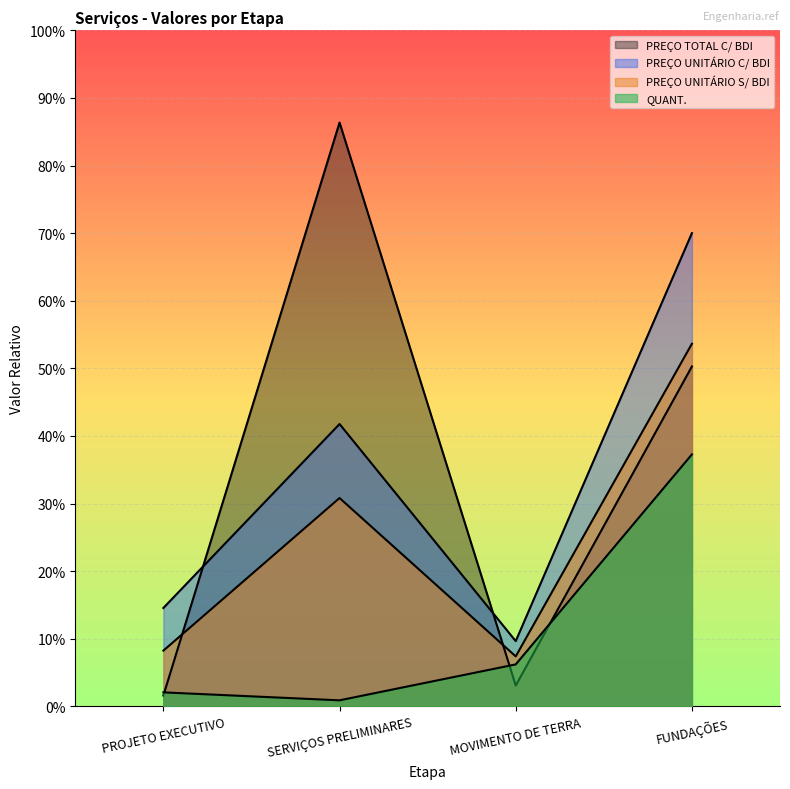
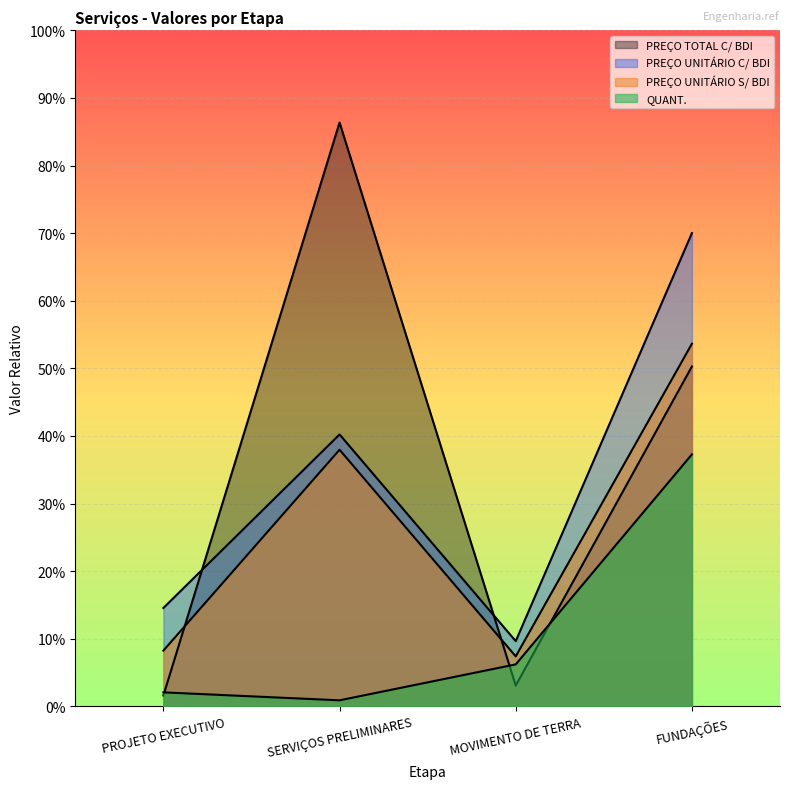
PREÇO UNITÁRIO C/ BDI, SERVIÇOS PRELIMINARES: 42% -> 40%
PREÇO UNITÁRIO S/ BDI, SERVIÇOS PRELIMINARES: 31% -> 38%
